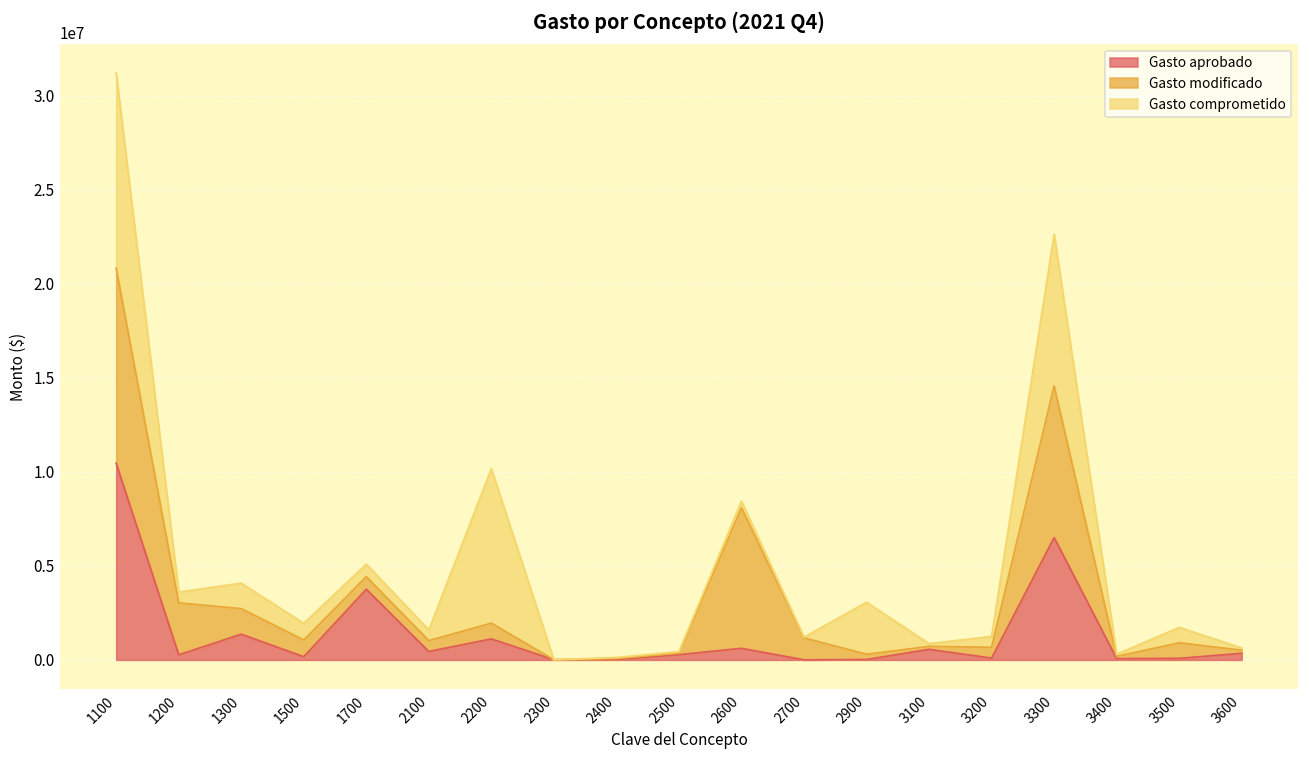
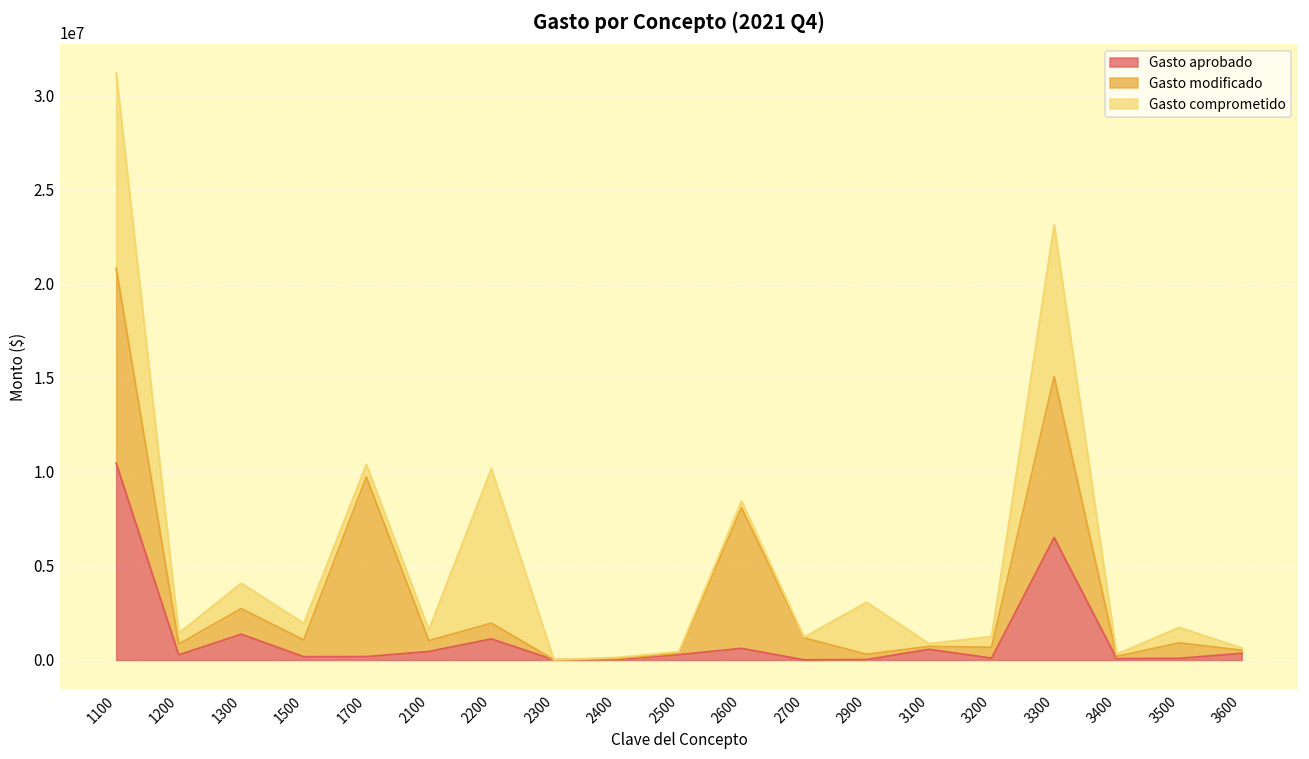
Gasto modificado, 1200: 2800000 -> 600000
Gasto aprobado, 1700: 3800000 -> 200000
Gasto modificado, 1700: 700000 -> 9600000
Gasto modificado, 3300: 8100000 -> 8600000
